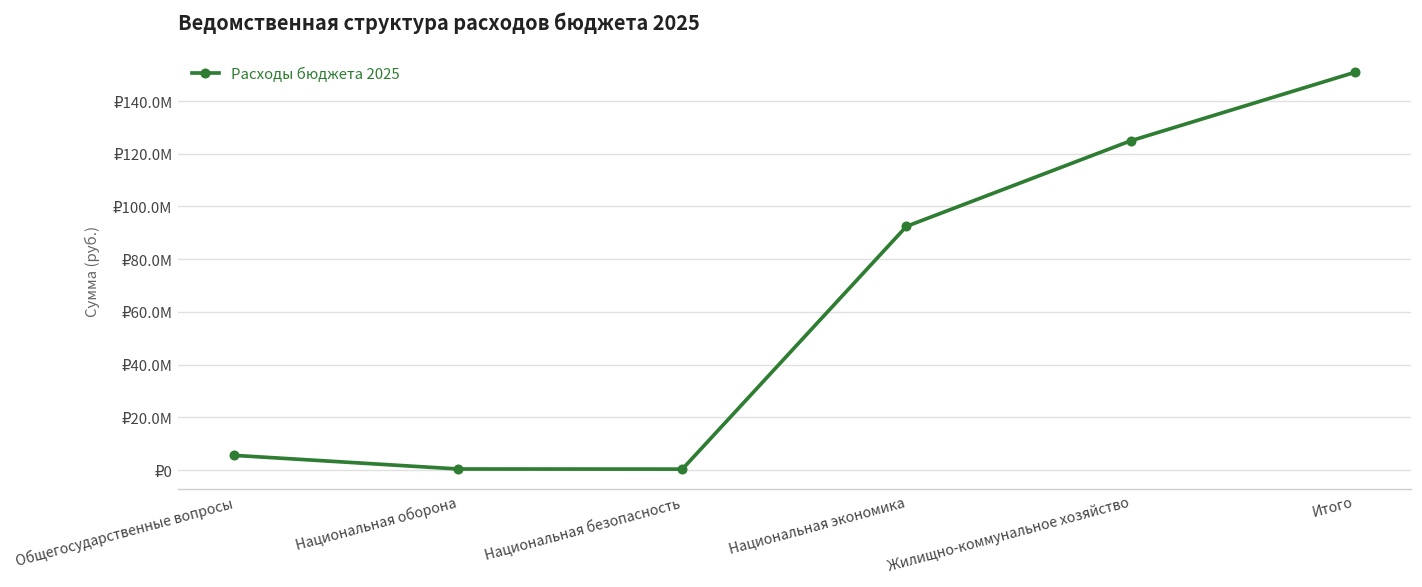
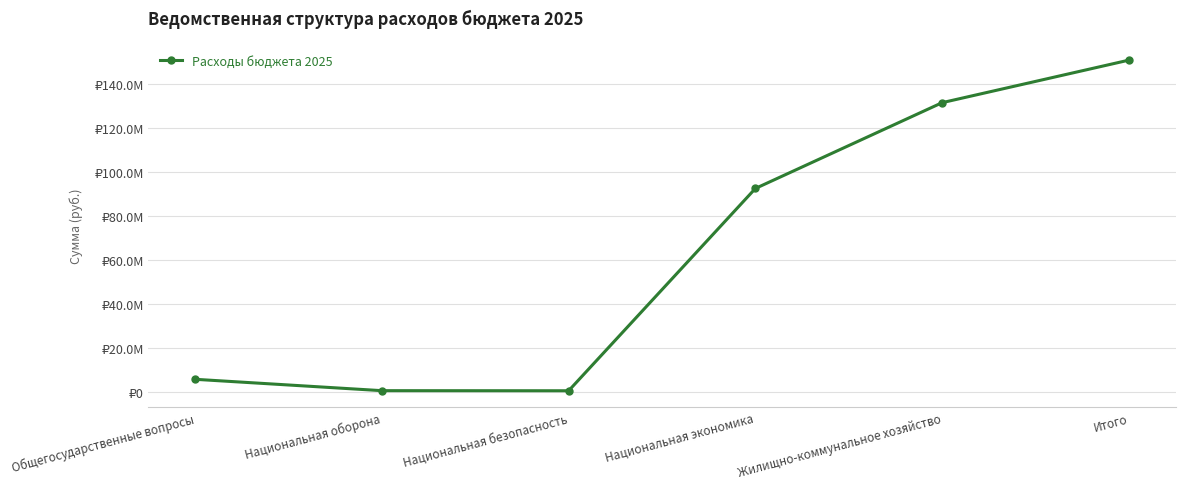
Жилищно-коммунальное хозяйство: ₽125000000 -> ₽132000000
